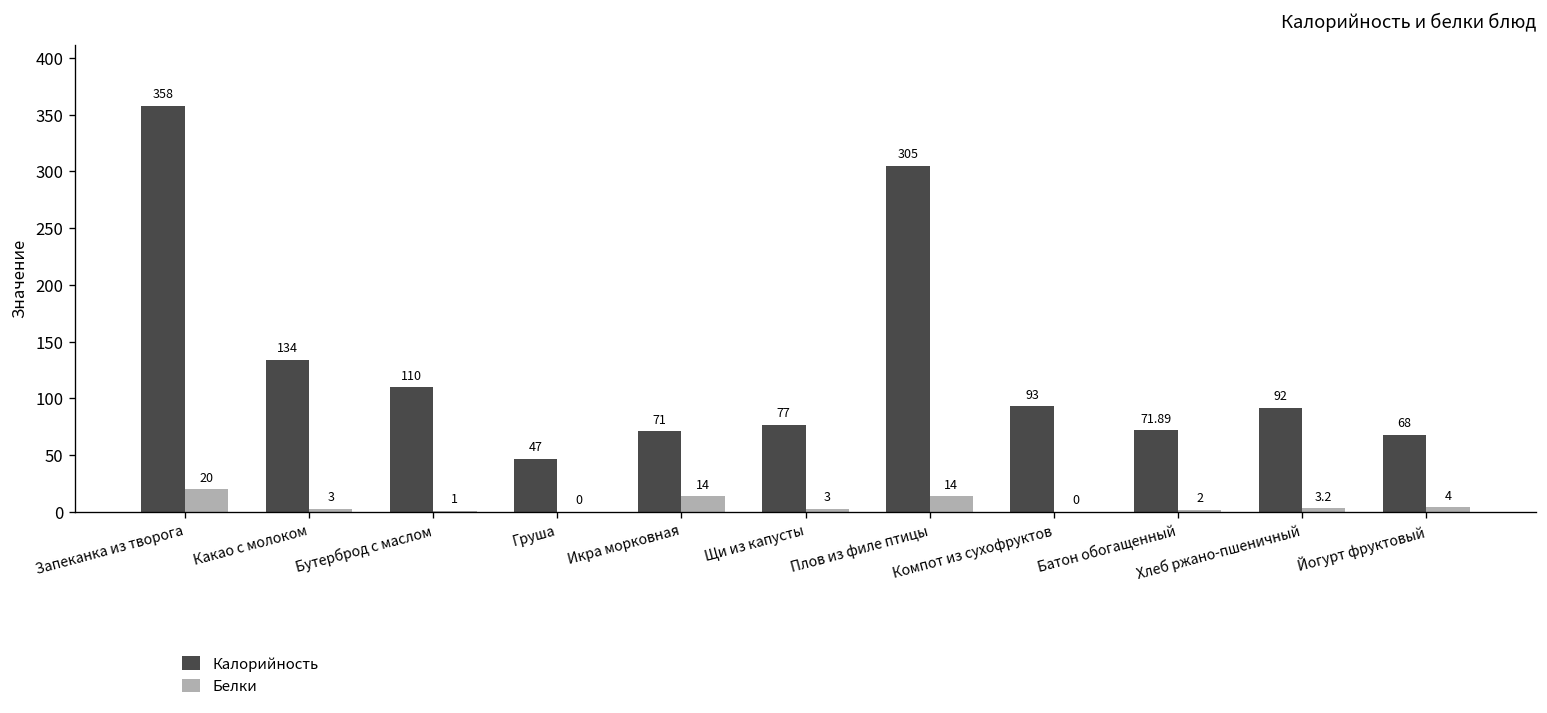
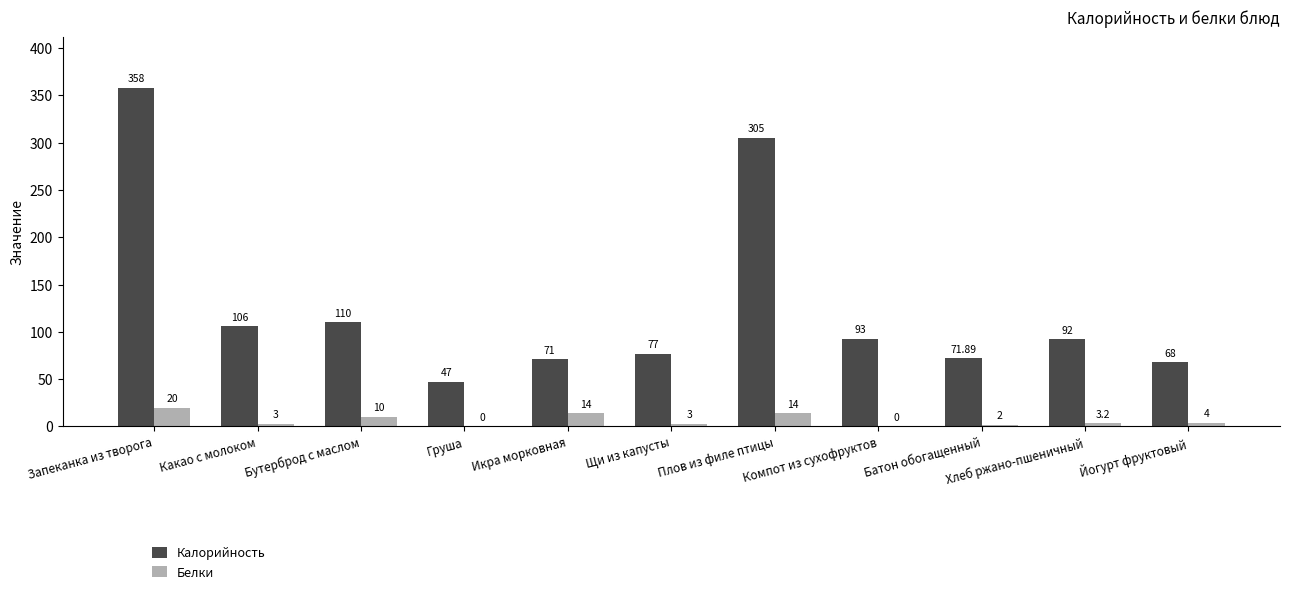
Калорийность, Какао с молоком: 134 -> 106
Белки, Бутерброд с маслом: 1 -> 10
